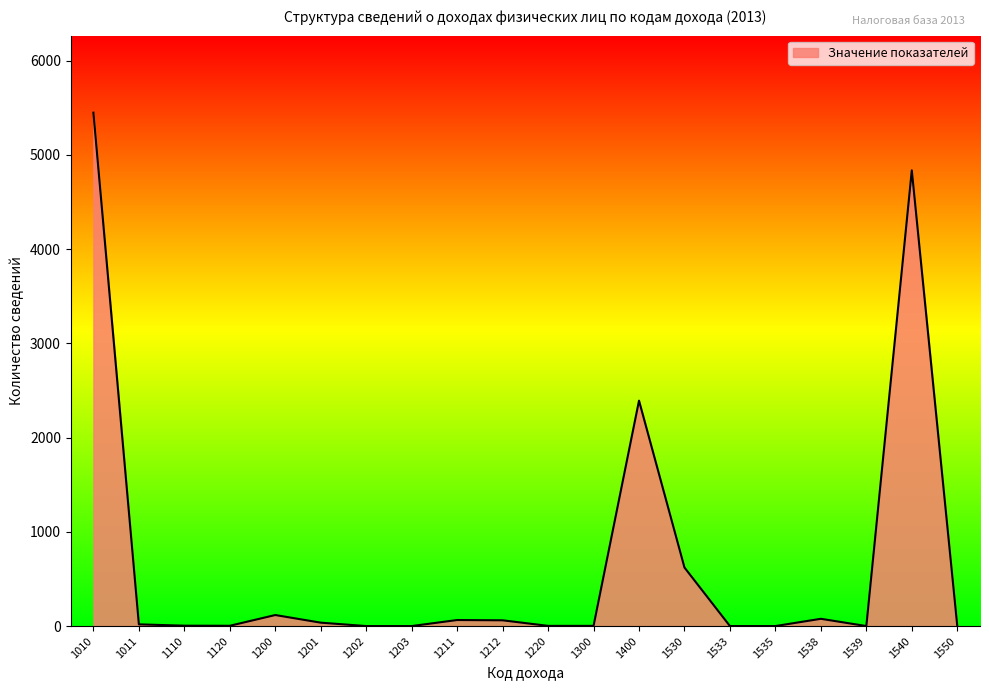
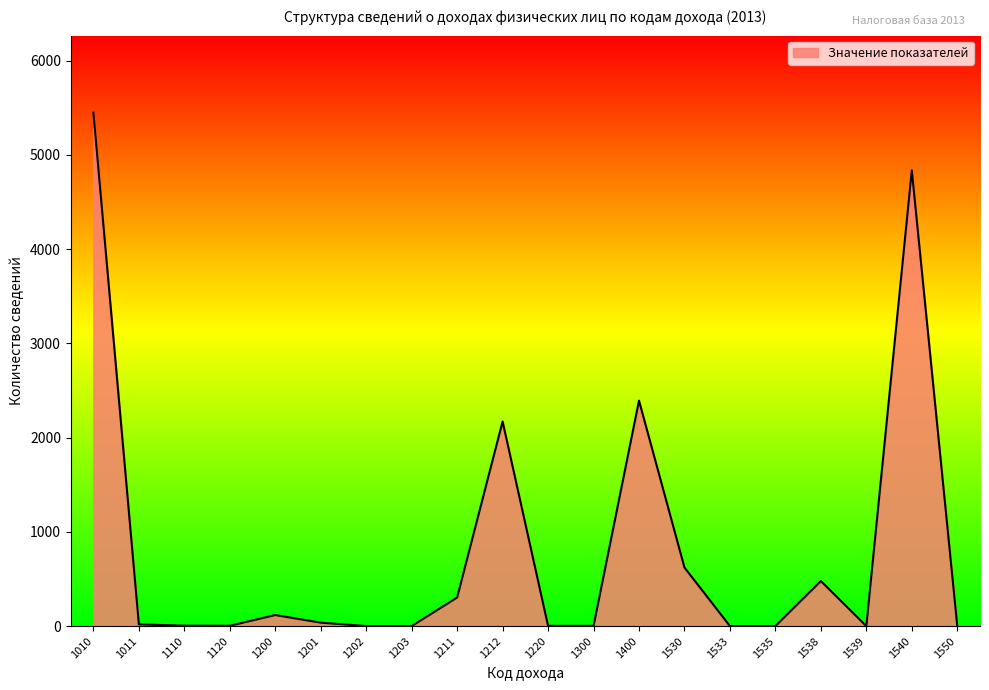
1211: 100 -> 300
1212: 100 -> 2200
1538: 100 -> 500
